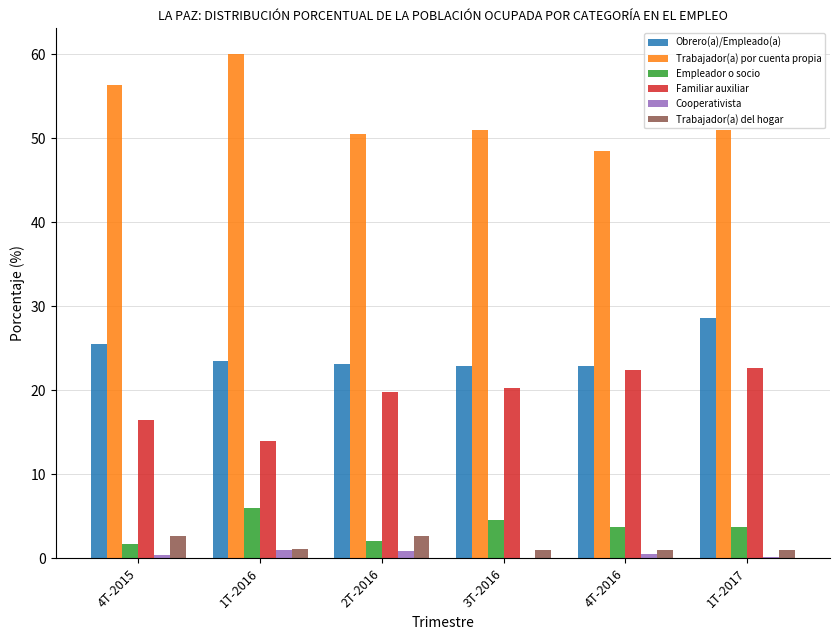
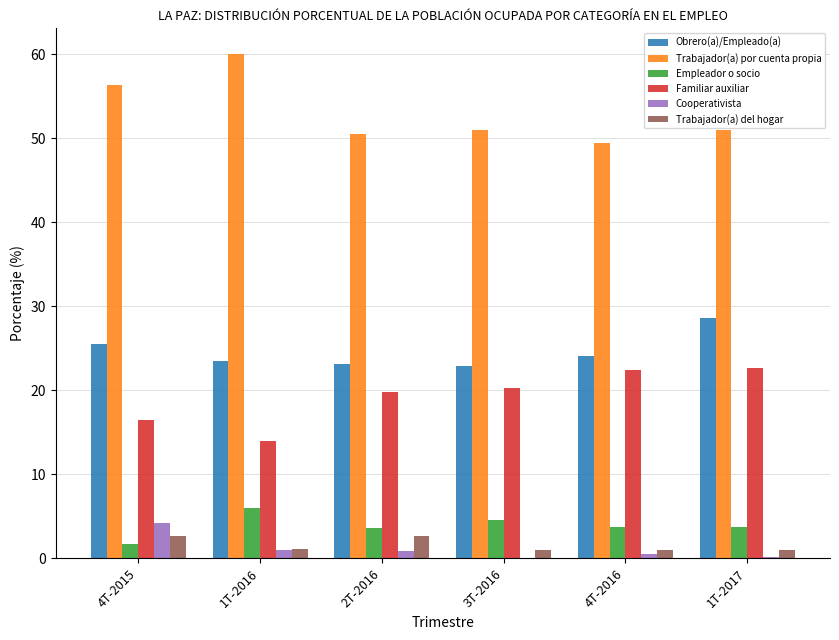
Cooperativista, 4T-2015: 0 -> 4
Empleador o socio, 2T-2016: 2 -> 4
Obrero(a)/Empleado(a), 4T-2016: 23 -> 24
Trabajador(a) por cuenta propia, 4T-2016: 48 -> 49
